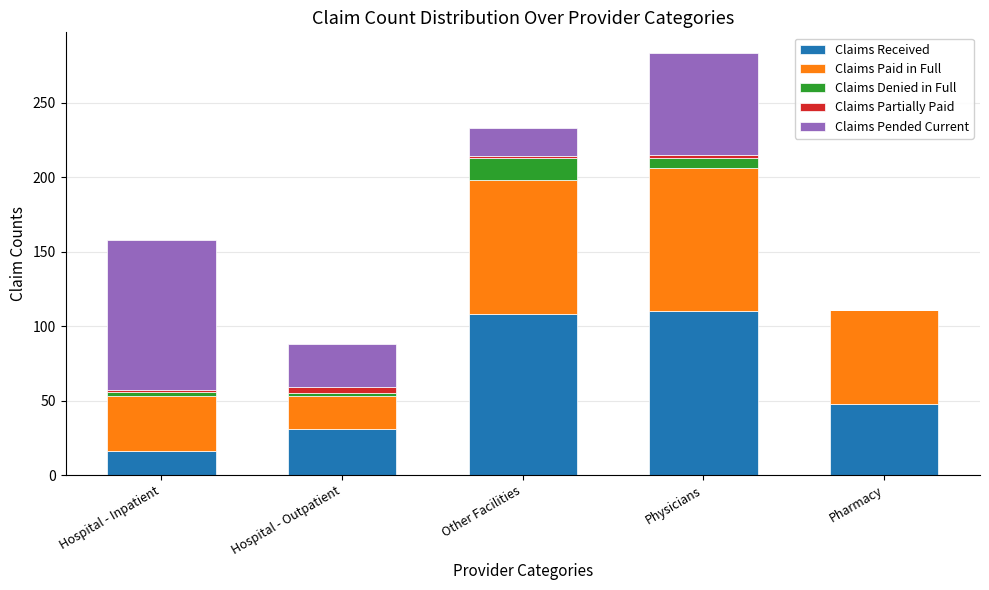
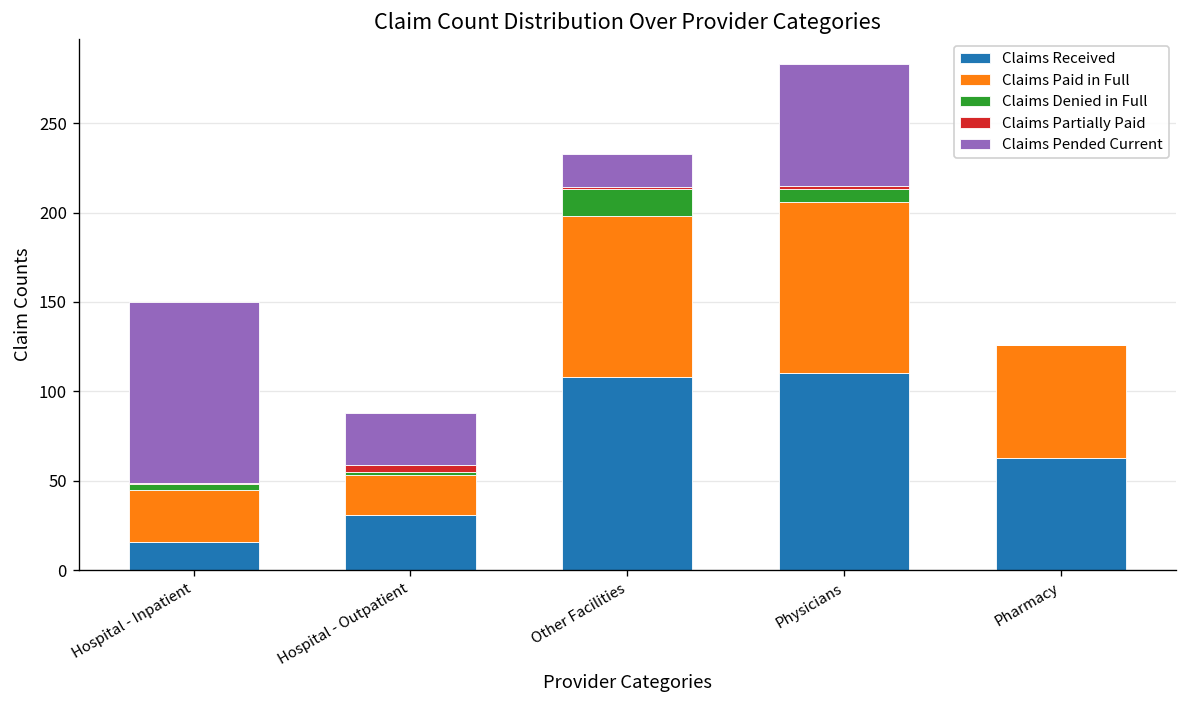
Claims Paid in Full, Hospital - Inpatient: 37 -> 29
Claims Received, Pharmacy: 48 -> 63
